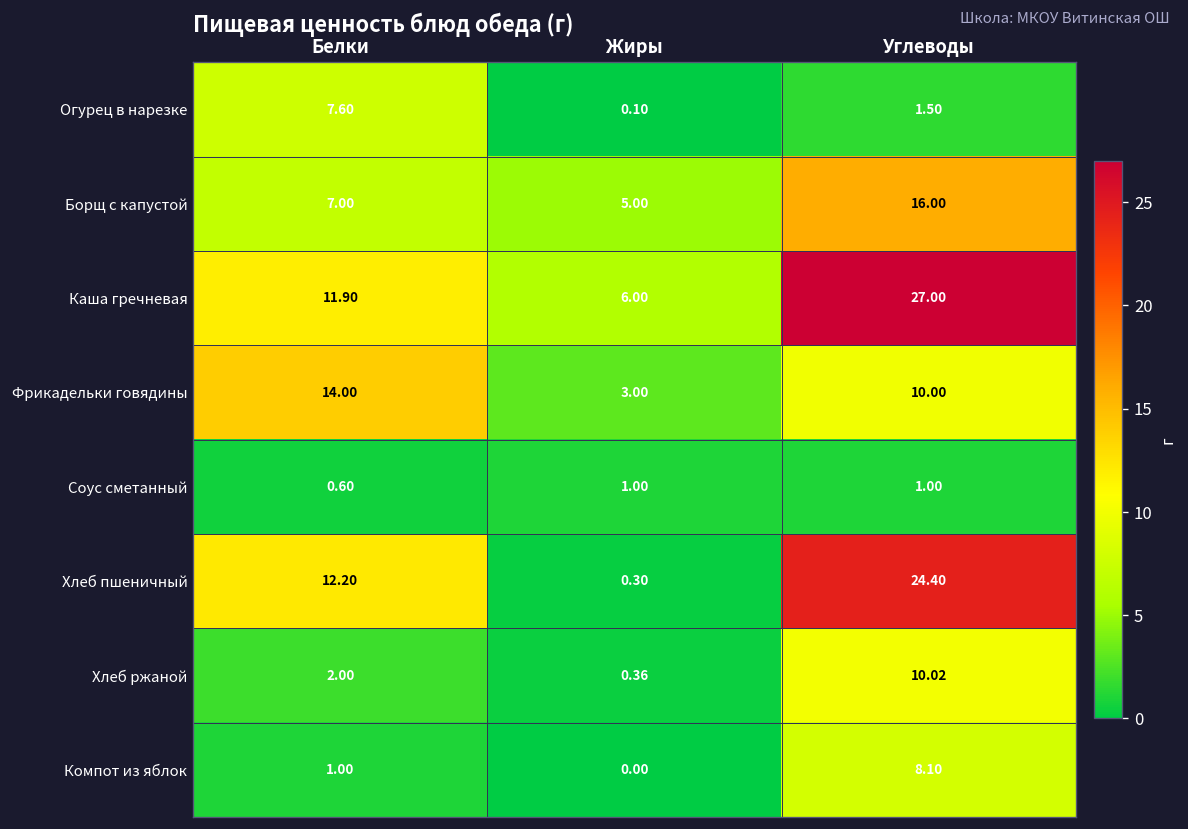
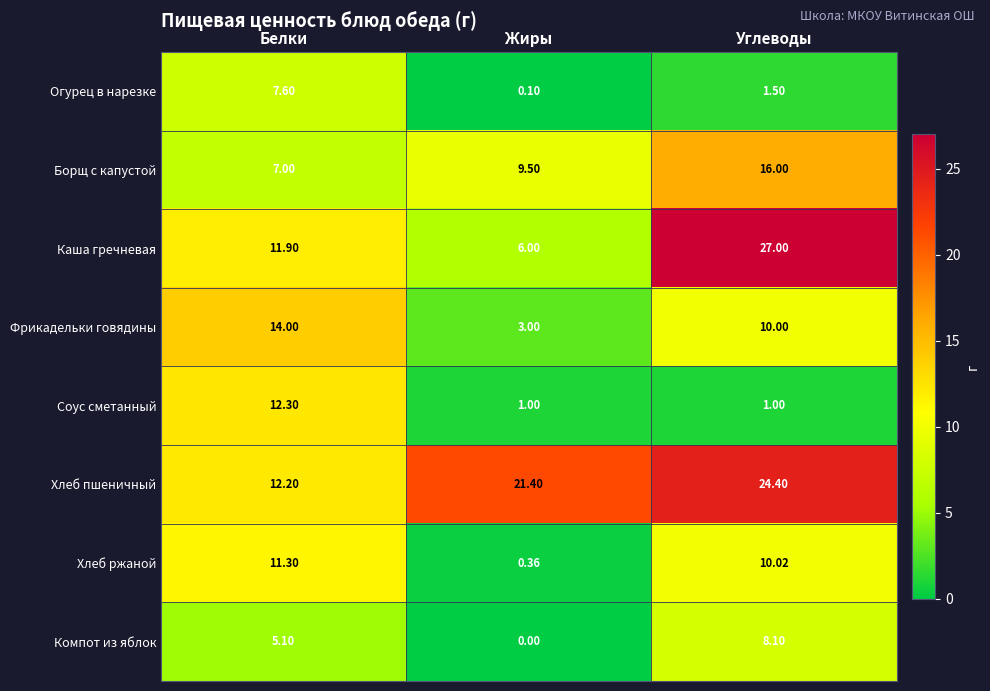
Борщ с капустой, Жиры: 5.00 -> 9.50
Соус сметанный, Белки: 0.60 -> 12.30
Хлеб пшеничный, Жиры: 0.30 -> 21.40
Хлеб ржаной, Белки: 2.00 -> 11.30
Компот из яблок, Белки: 1.00 -> 5.10
